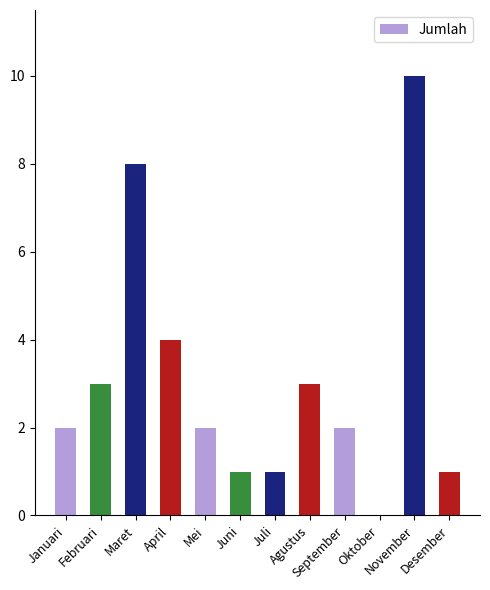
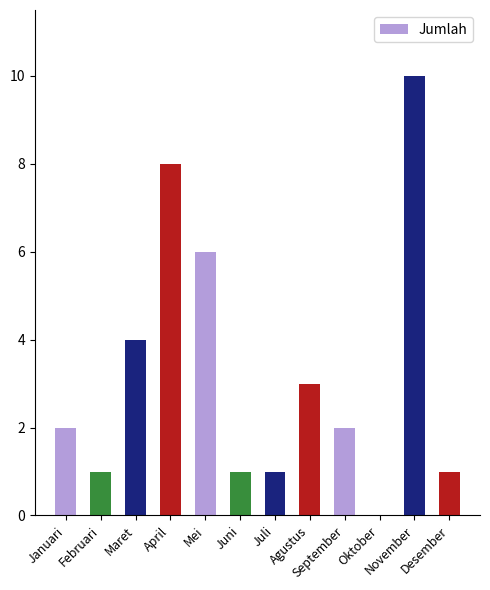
Februari: 3 -> 1
Maret: 8 -> 4
April: 4 -> 8
Mei: 2 -> 6
